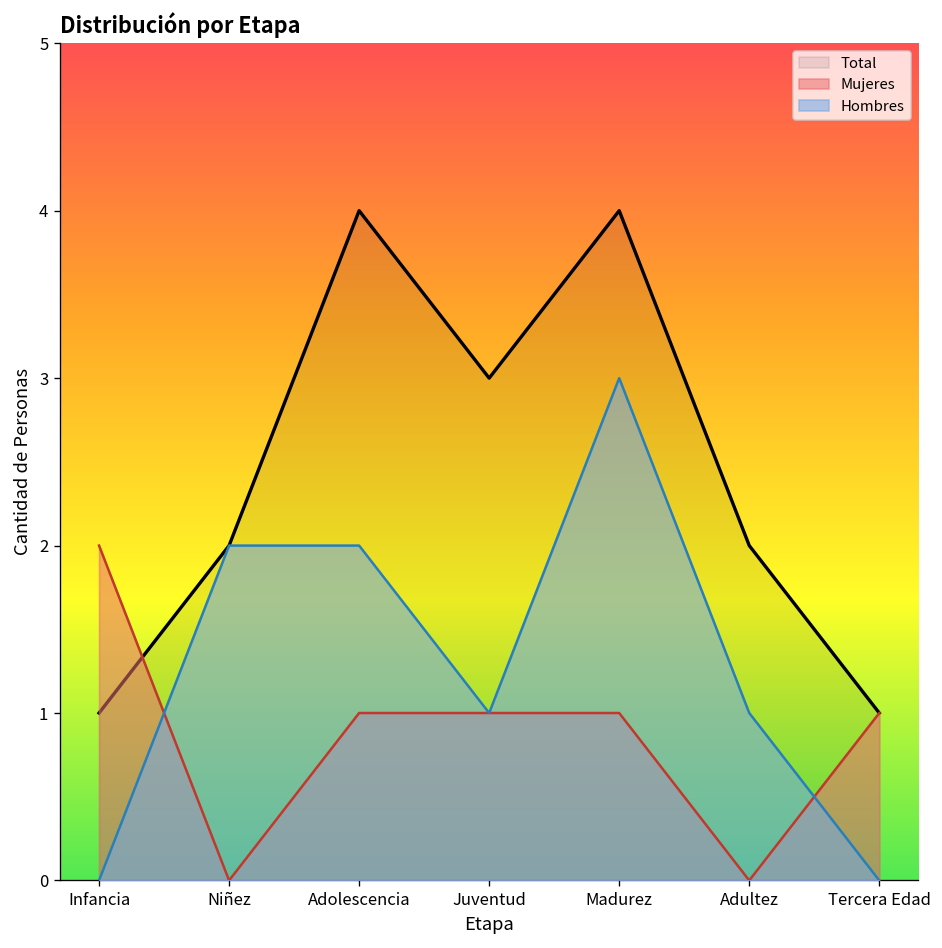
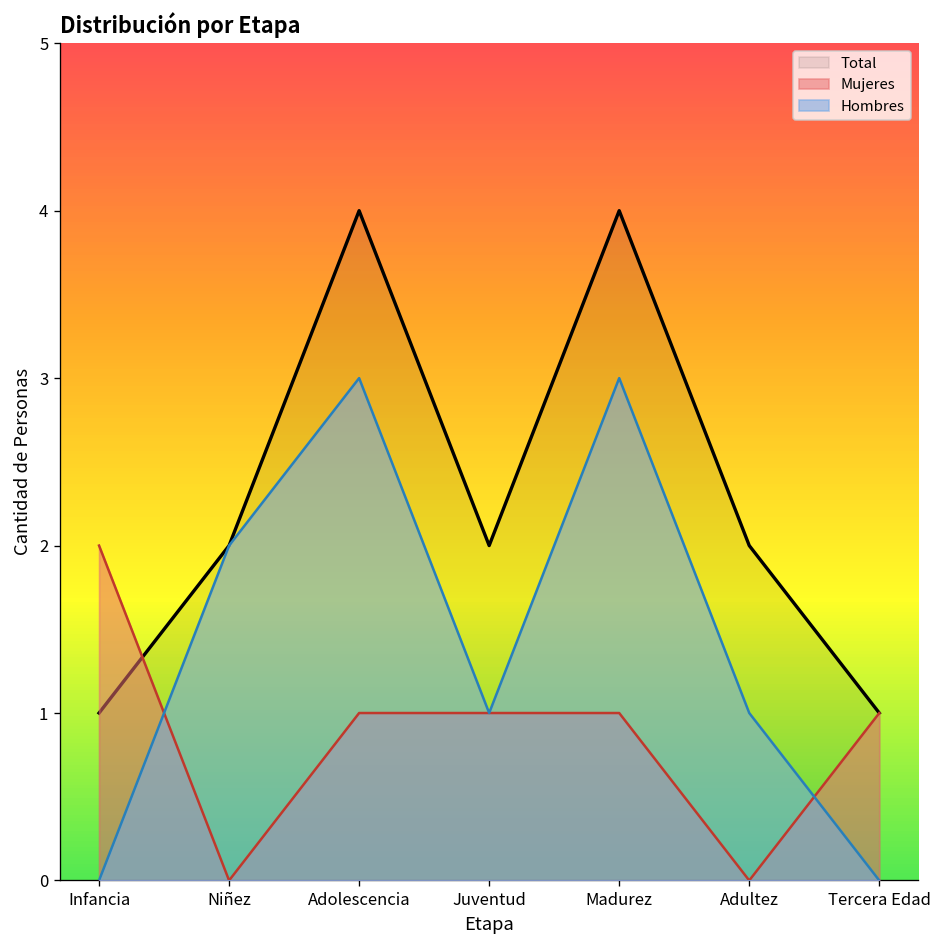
Hombres, Adolescencia: 2 -> 3
Total, Juventud: 3 -> 2
